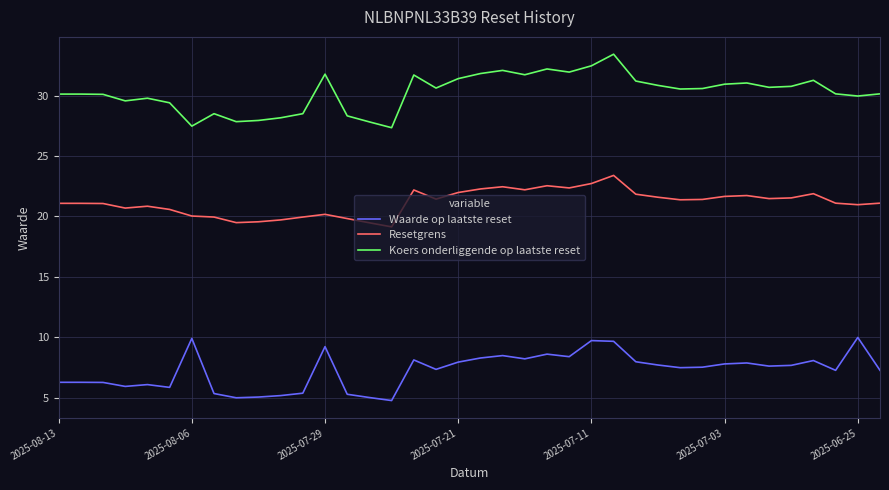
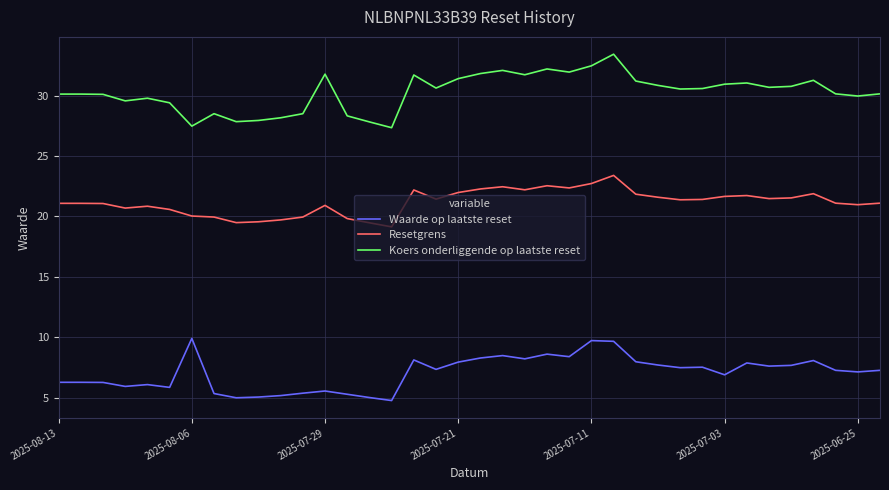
Waarde op laatste reset, 2025-07-29: 9.2 -> 5.6
Resetgrens, 2025-07-29: 20.2 -> 20.9
Waarde op laatste reset, 2025-07-03: 7.8 -> 6.9
Waarde op laatste reset, 2025-06-25: 10.0 -> 7.1
